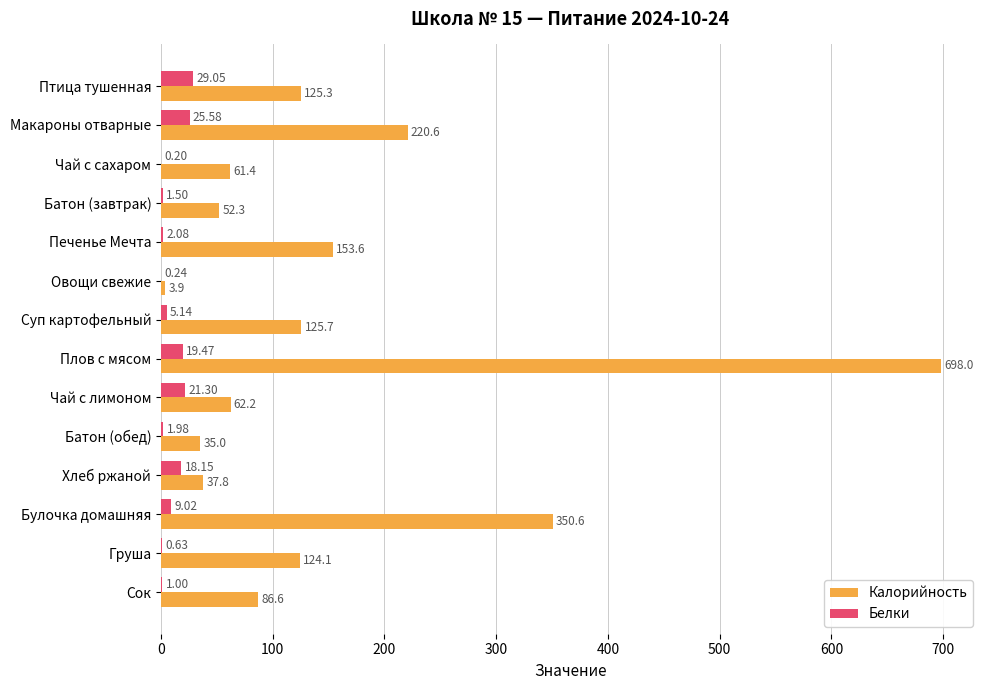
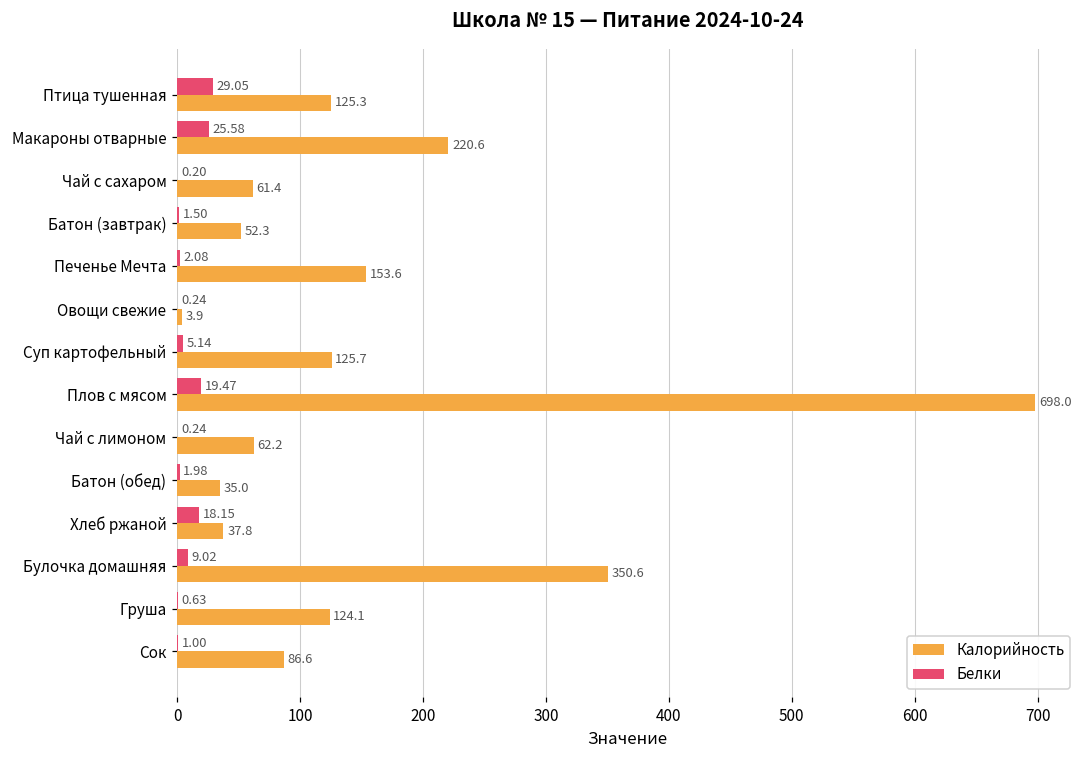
Белки, Чай с лимоном: 21.30 -> 0.24
